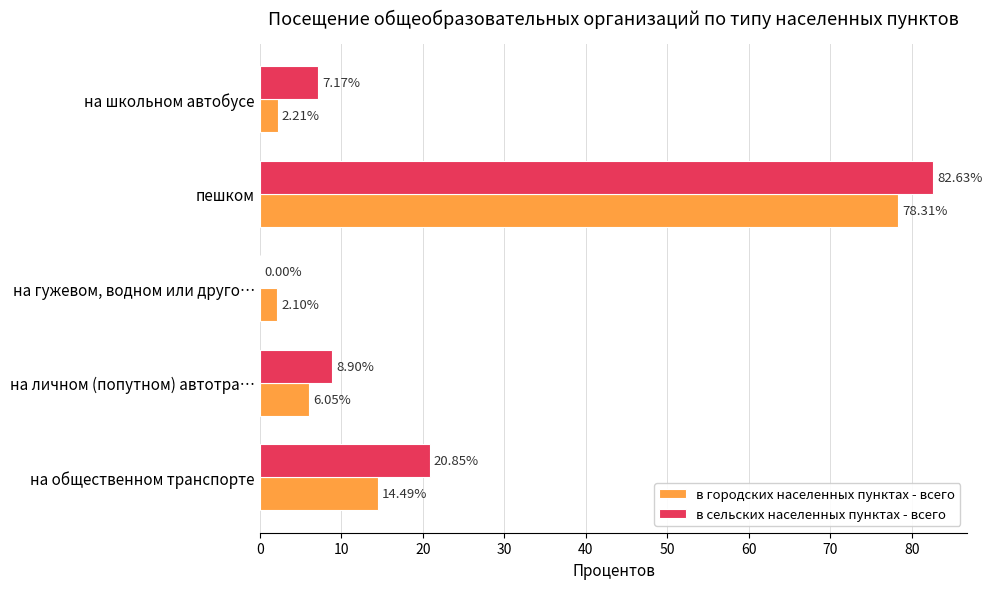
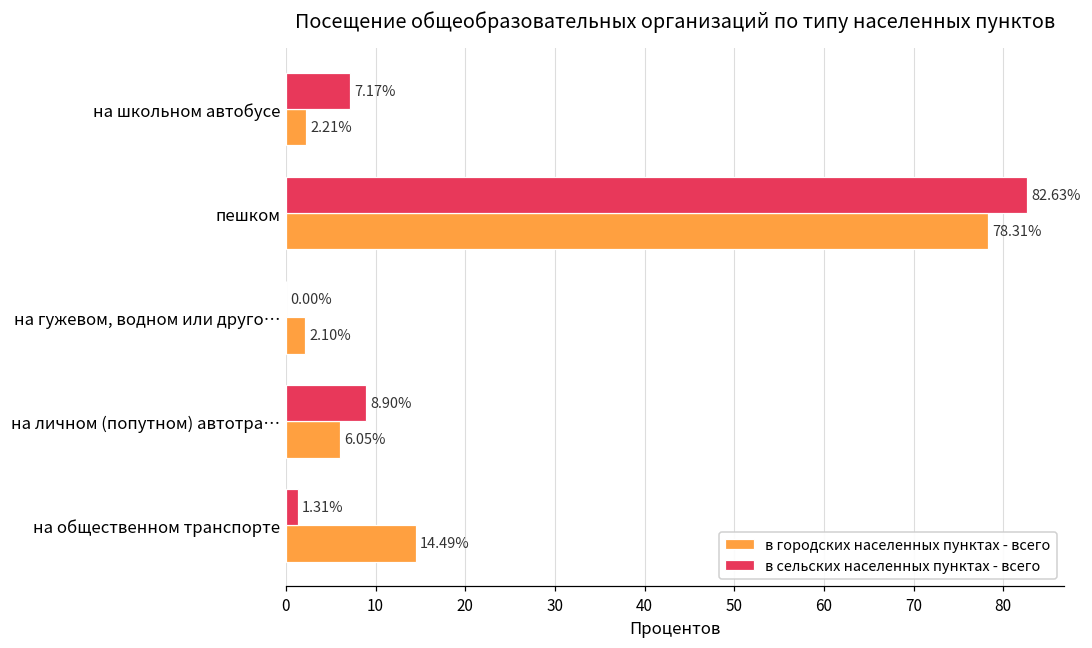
в сельских населенных пунктах - всего, на общественном транспорте: 20.85% -> 1.31%
